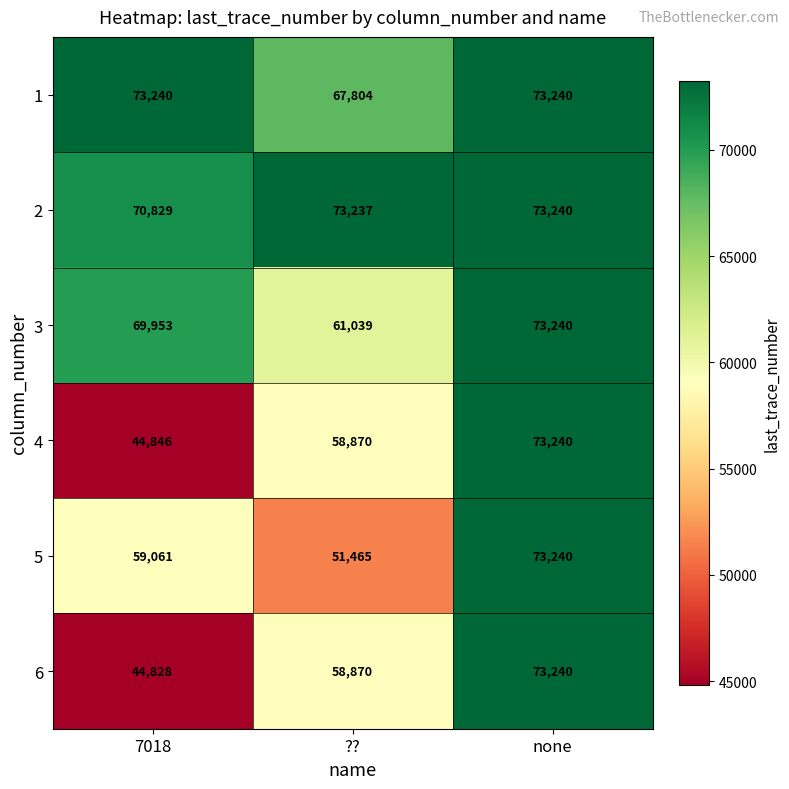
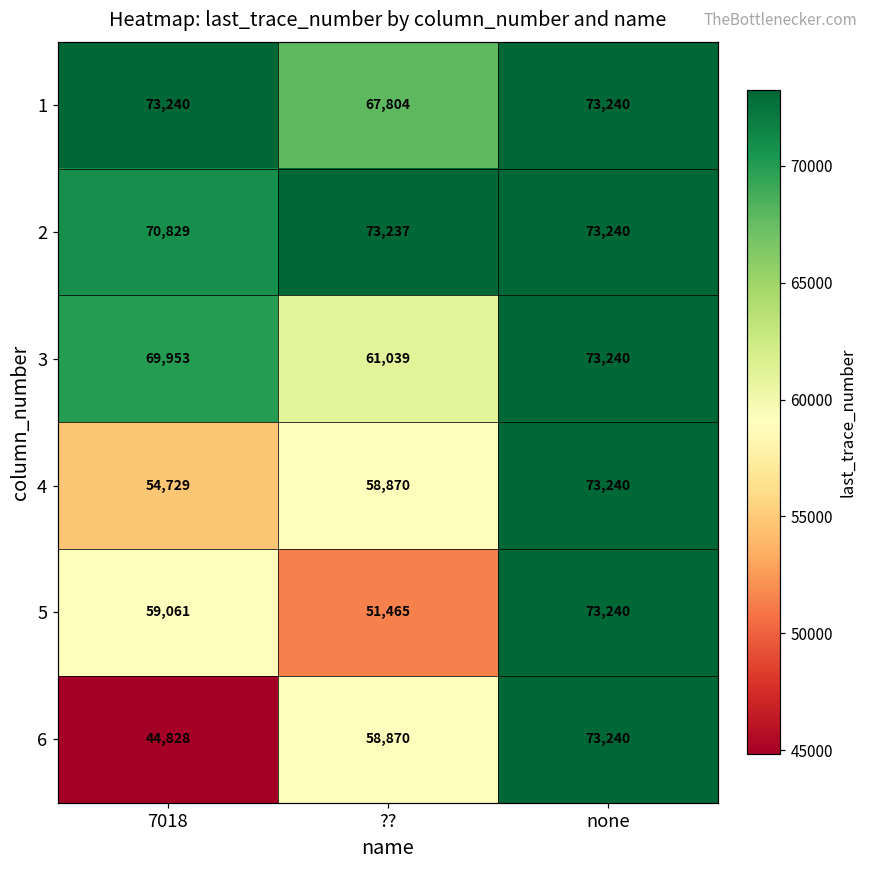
4, 7018: 44,846 -> 54,729
